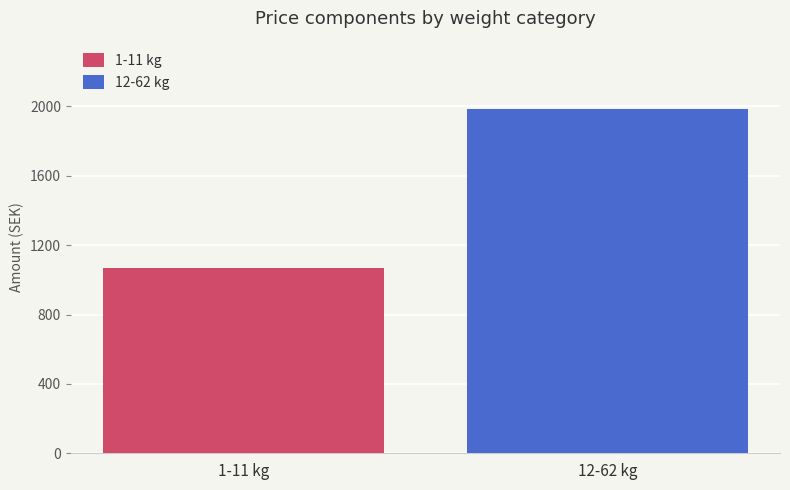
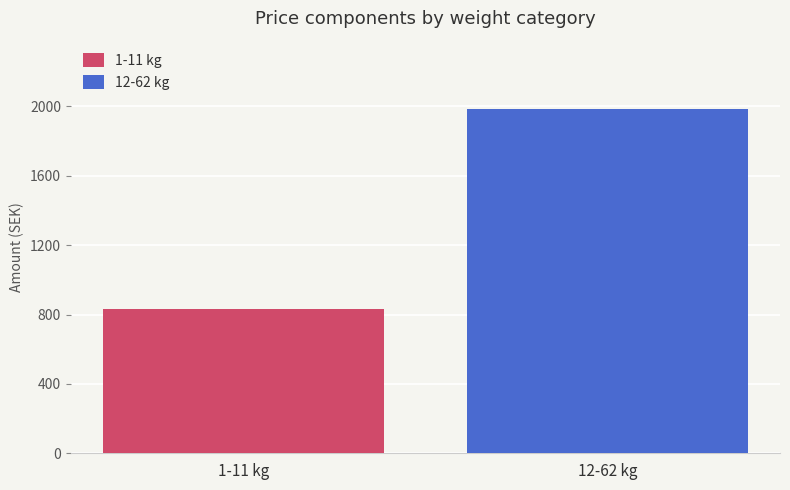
1-11 kg: 1070 -> 830
